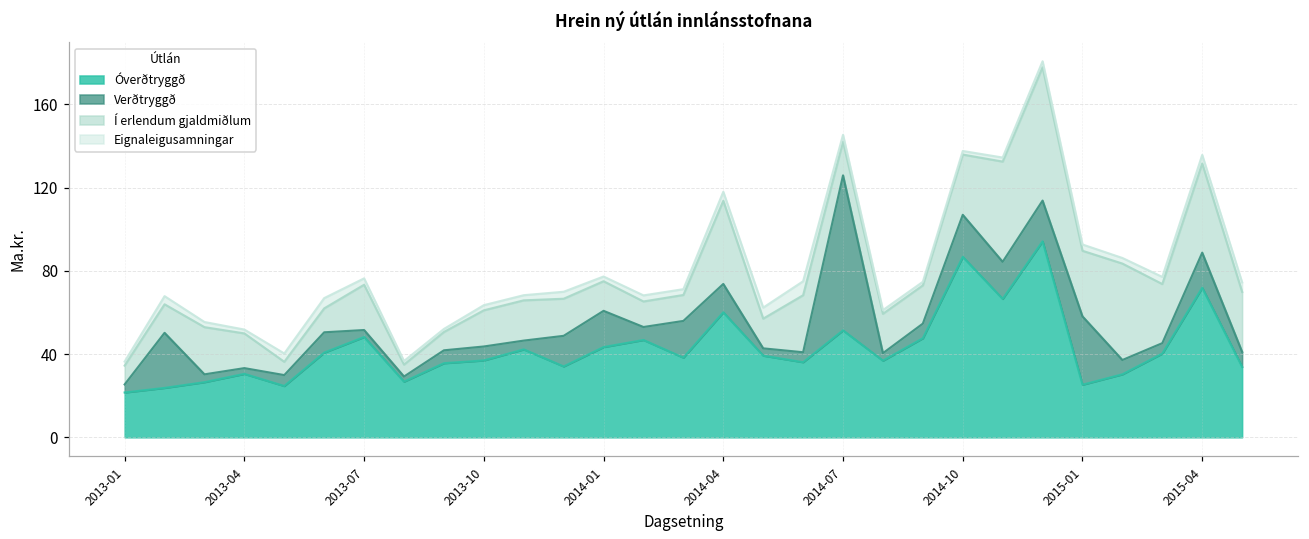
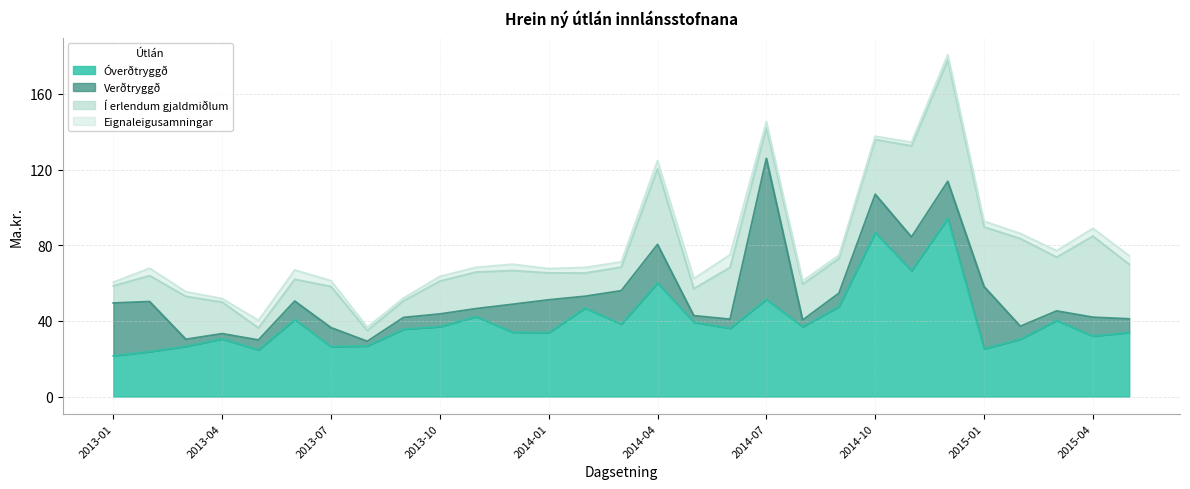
Verðtryggð, 2013-01: 4 -> 28
Óverðtryggð, 2013-07: 48 -> 26
Verðtryggð, 2013-07: 3 -> 10
Óverðtryggð, 2014-01: 43 -> 34
Verðtryggð, 2014-04: 14 -> 20
Óverðtryggð, 2015-04: 72 -> 32
Verðtryggð, 2015-04: 17 -> 10
